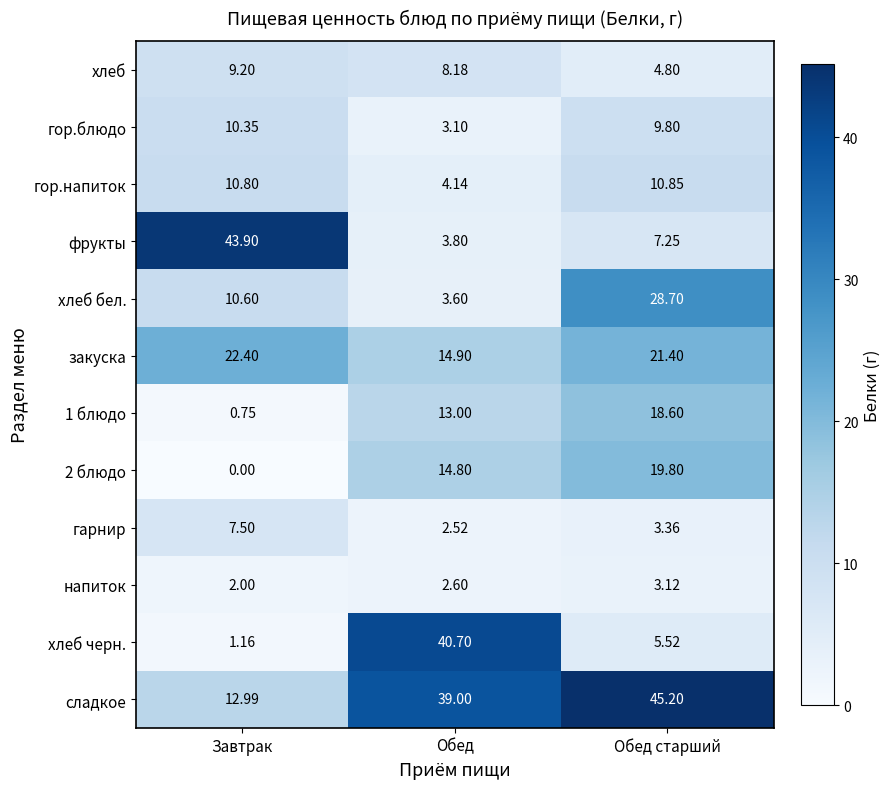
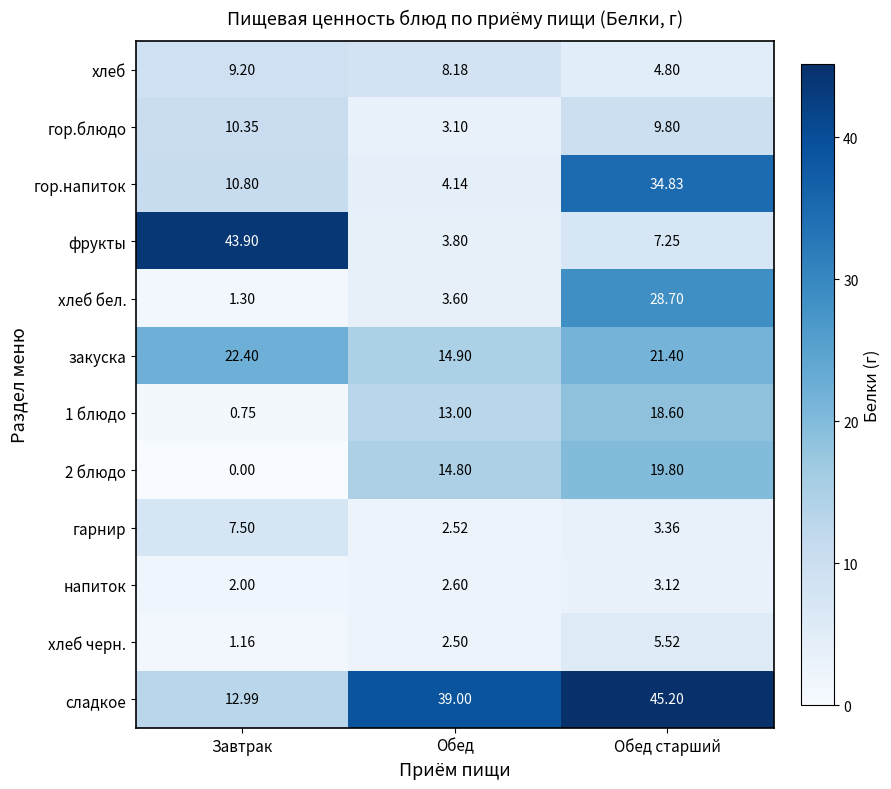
гор.напиток, Обед старший: 10.85 -> 34.83
хлеб бел., Завтрак: 10.60 -> 1.30
хлеб черн., Обед: 40.70 -> 2.50
